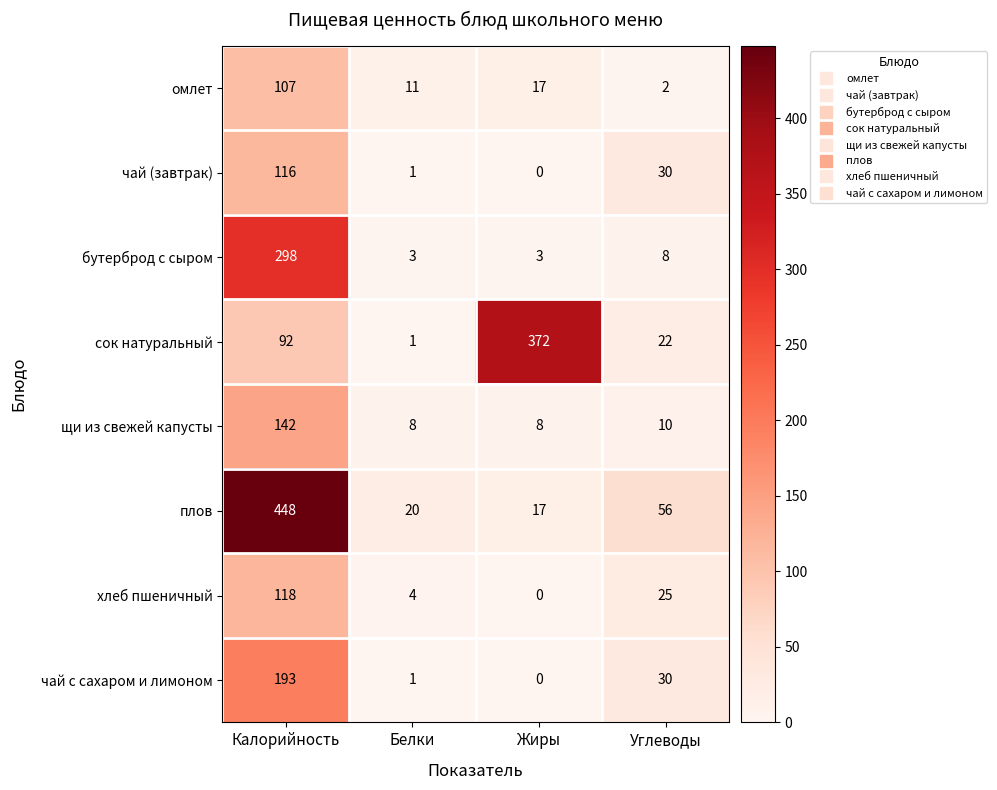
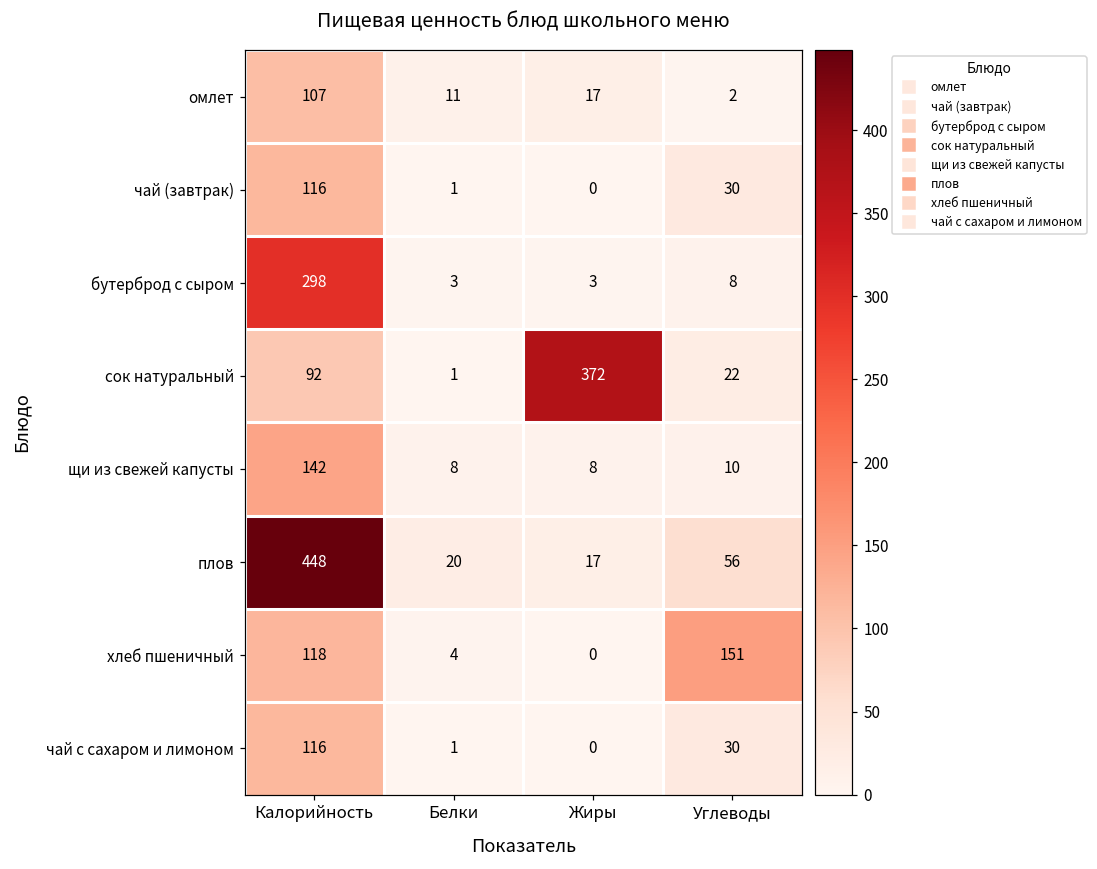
хлеб пшеничный, Углеводы: 25 -> 151
чай с сахаром и лимоном, Калорийность: 193 -> 116
